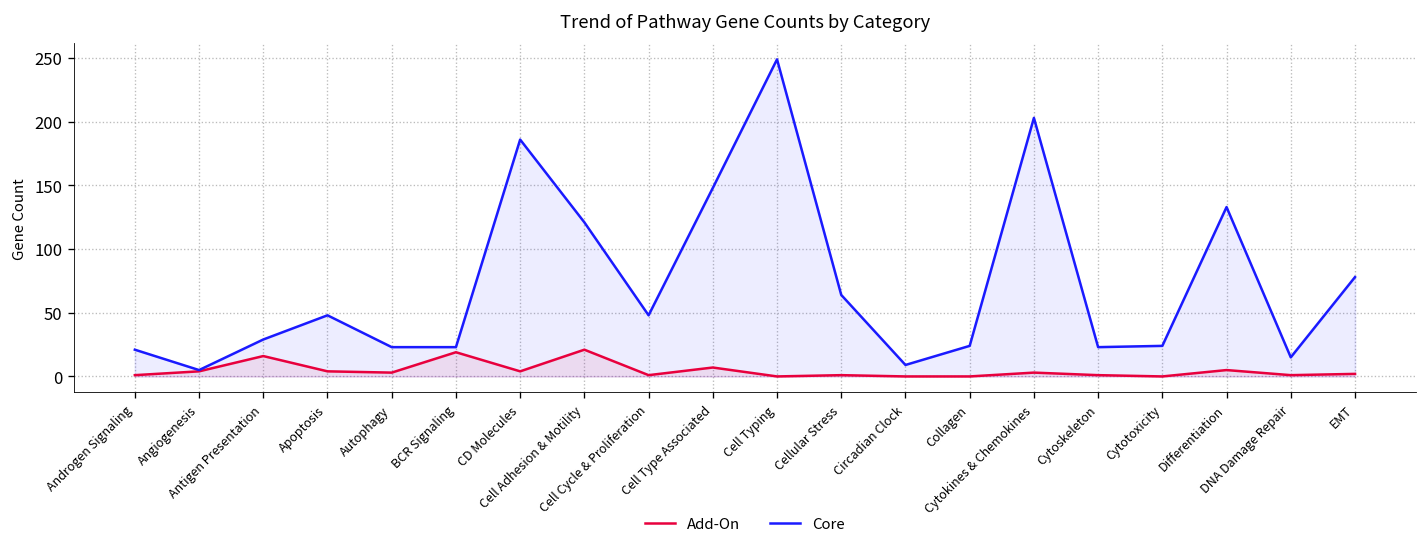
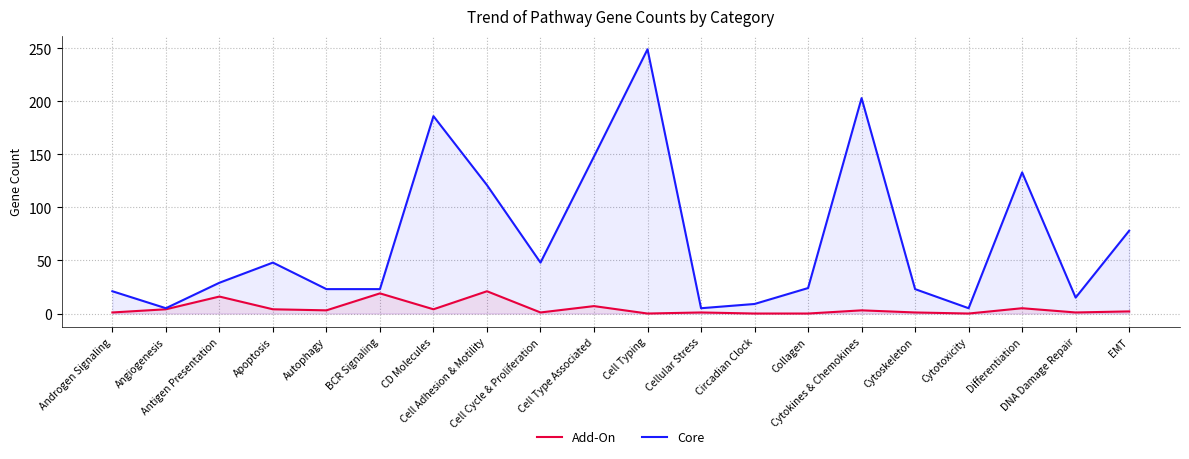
Core, Cellular Stress: 64 -> 5
Core, Cytotoxicity: 24 -> 5
